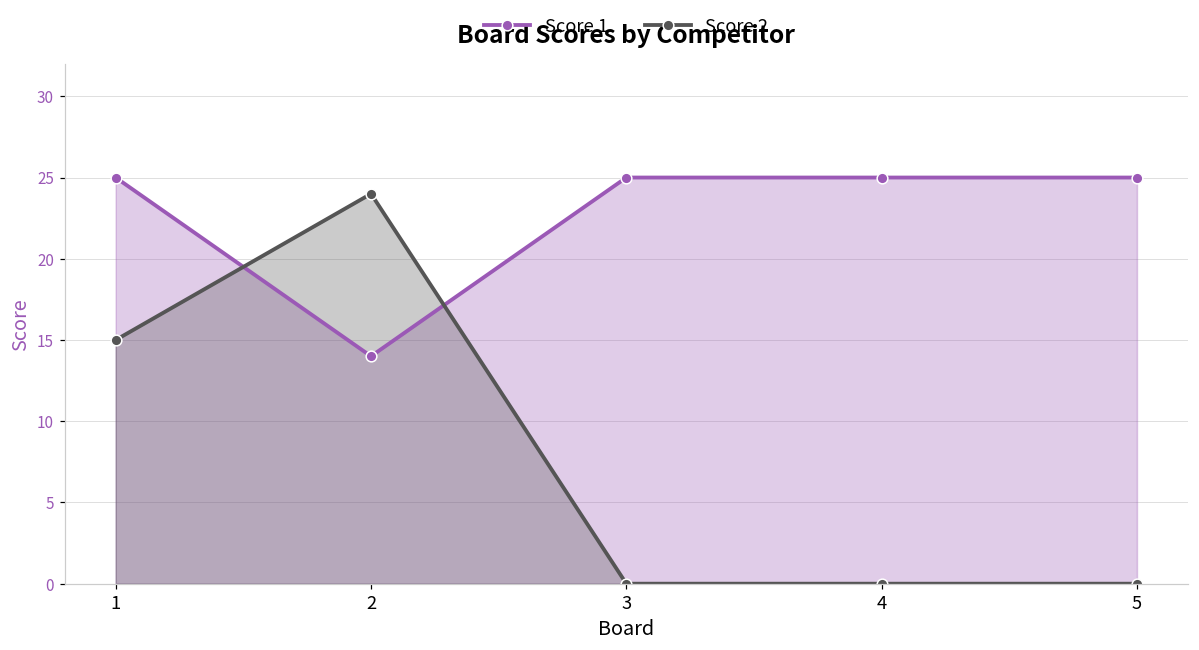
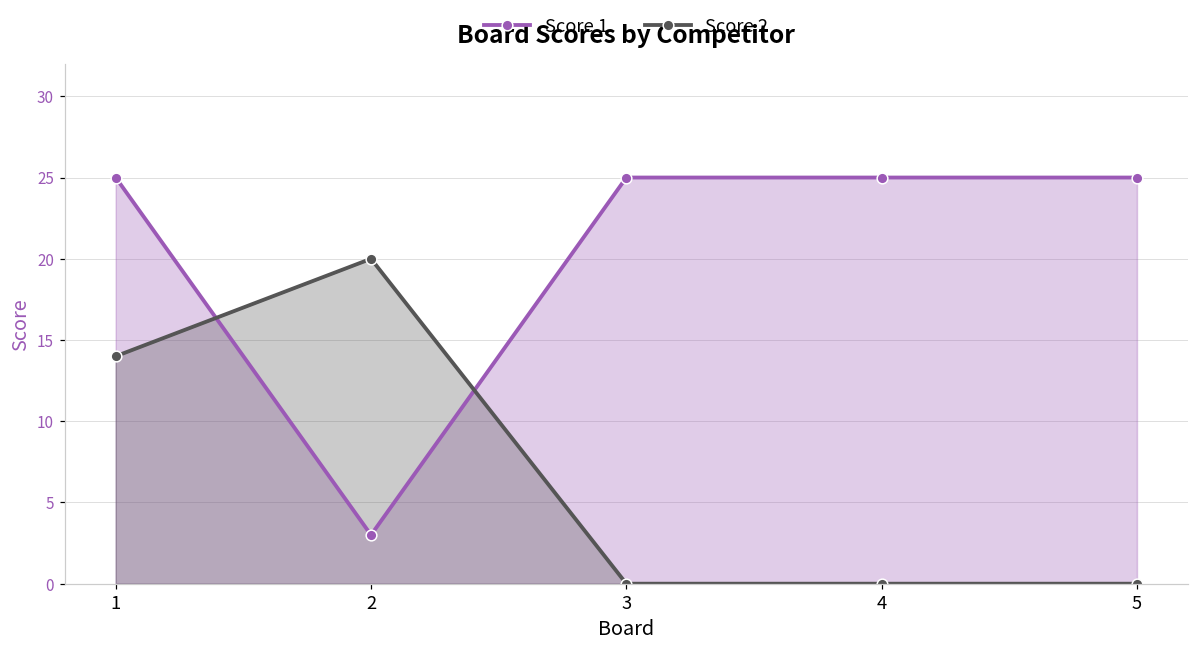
Score 2, 1: 15 -> 14
Score 1, 2: 14 -> 3
Score 2, 2: 24 -> 20
